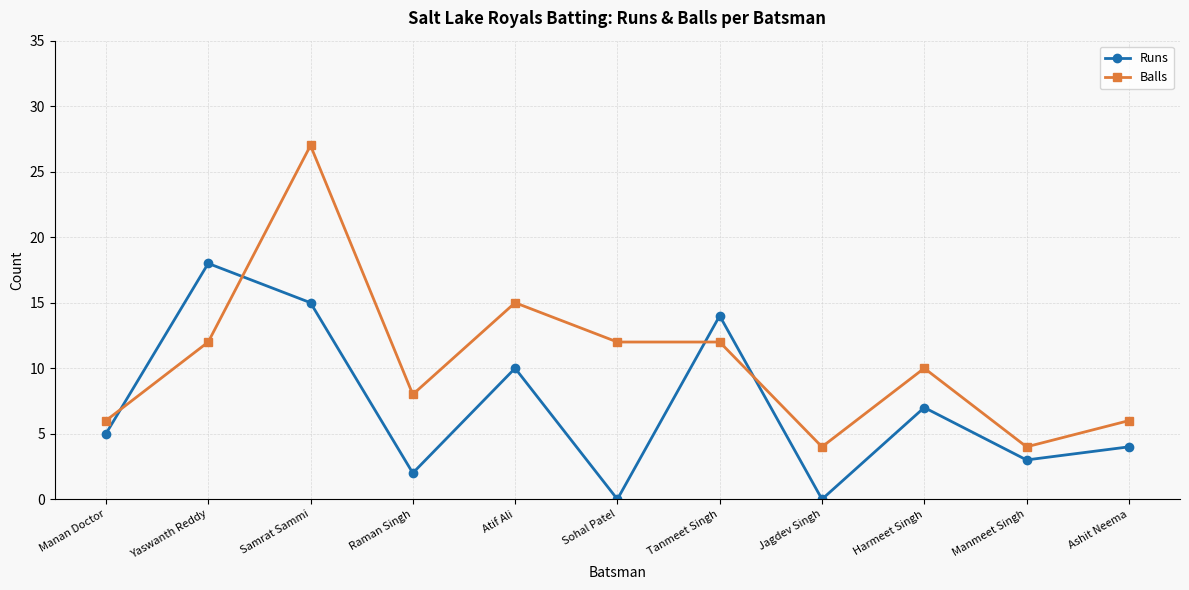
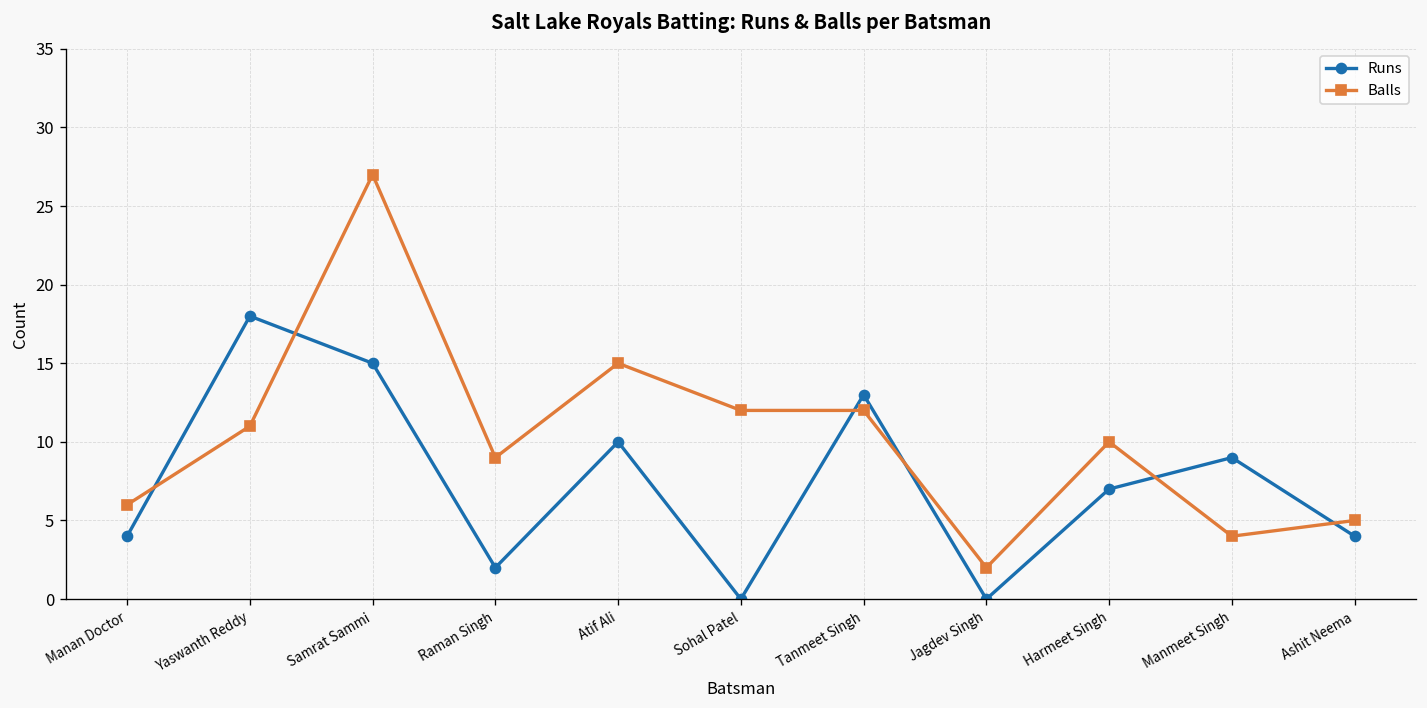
Runs, Manan Doctor: 5 -> 4
Balls, Yaswanth Reddy: 12 -> 11
Balls, Raman Singh: 8 -> 9
Runs, Tanmeet Singh: 14 -> 13
Balls, Jagdev Singh: 4 -> 2
Runs, Manmeet Singh: 3 -> 9
Balls, Ashit Neema: 6 -> 5
